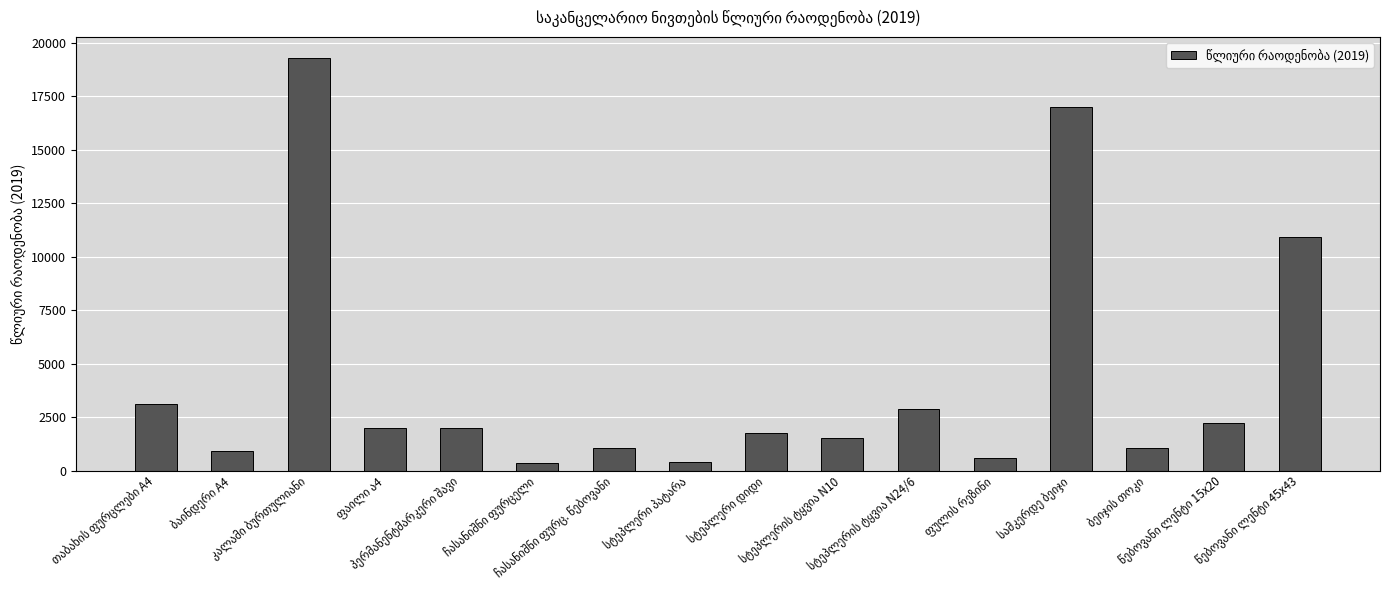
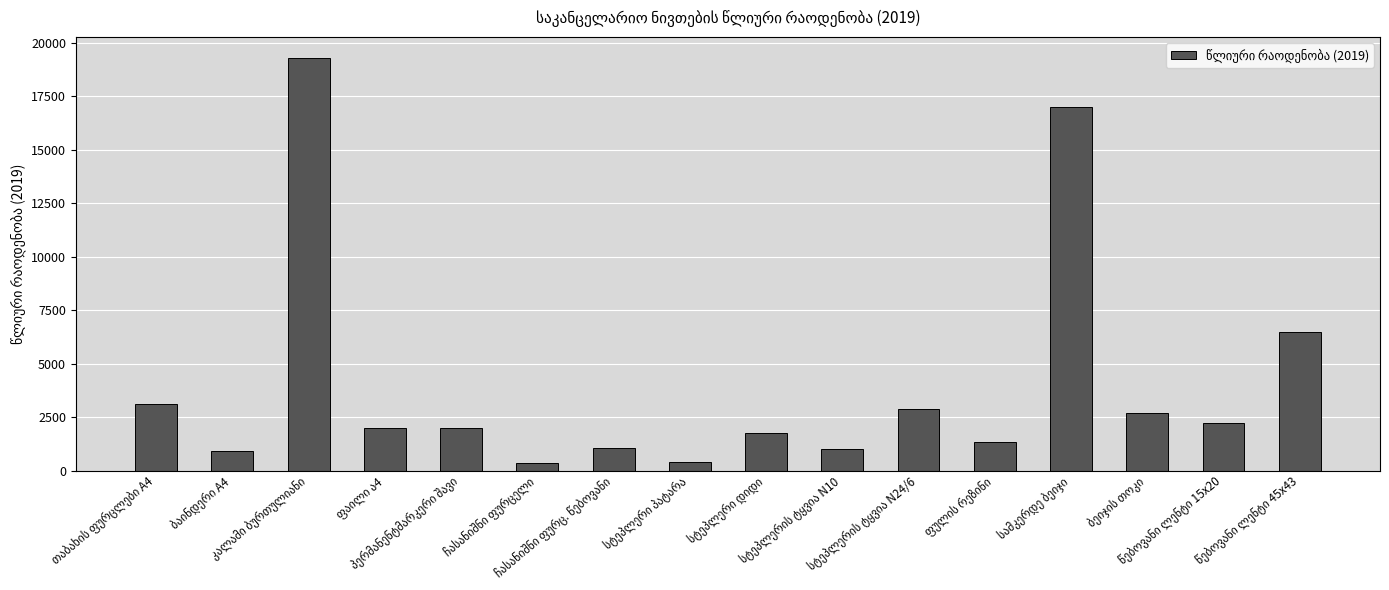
სტეპლერის ტყვია N10: 1500 -> 1000
ფულის რეზინი: 600 -> 1400
ბეიჯის თოკი: 1100 -> 2700
წებოვანი ლენტი 45x43: 10900 -> 6500
